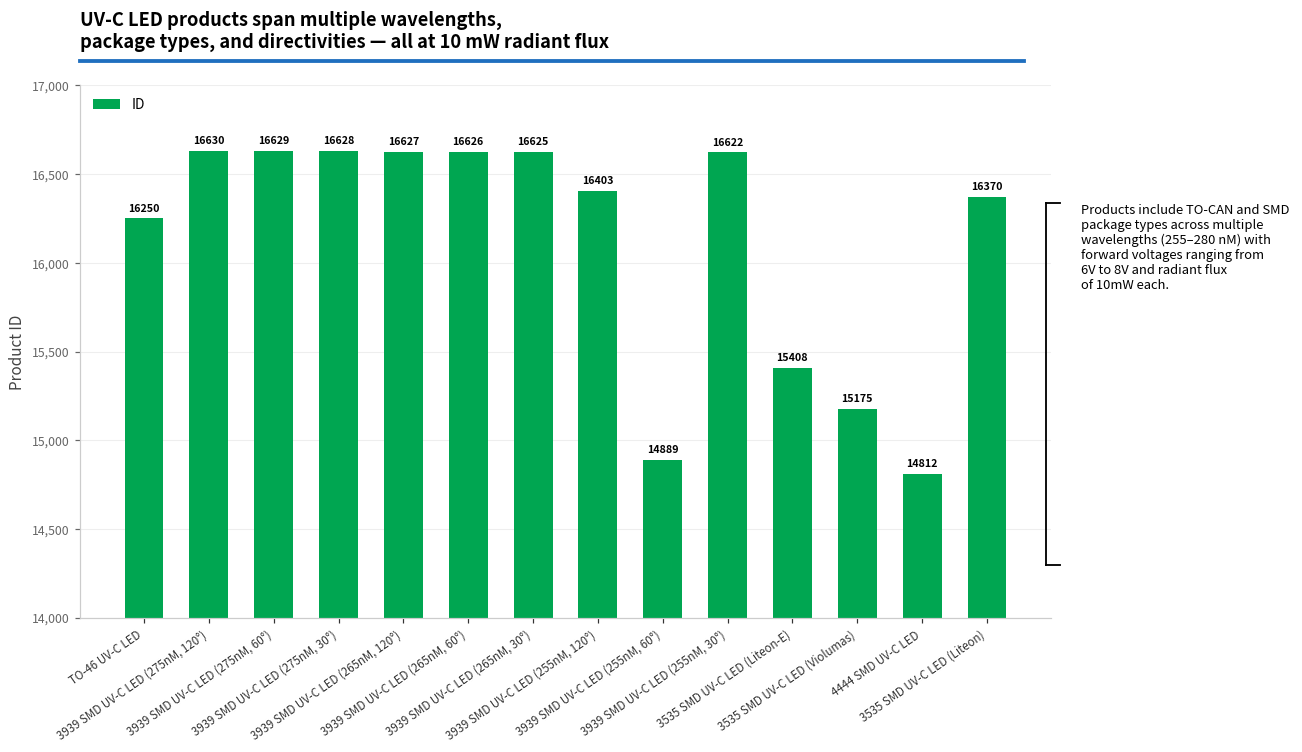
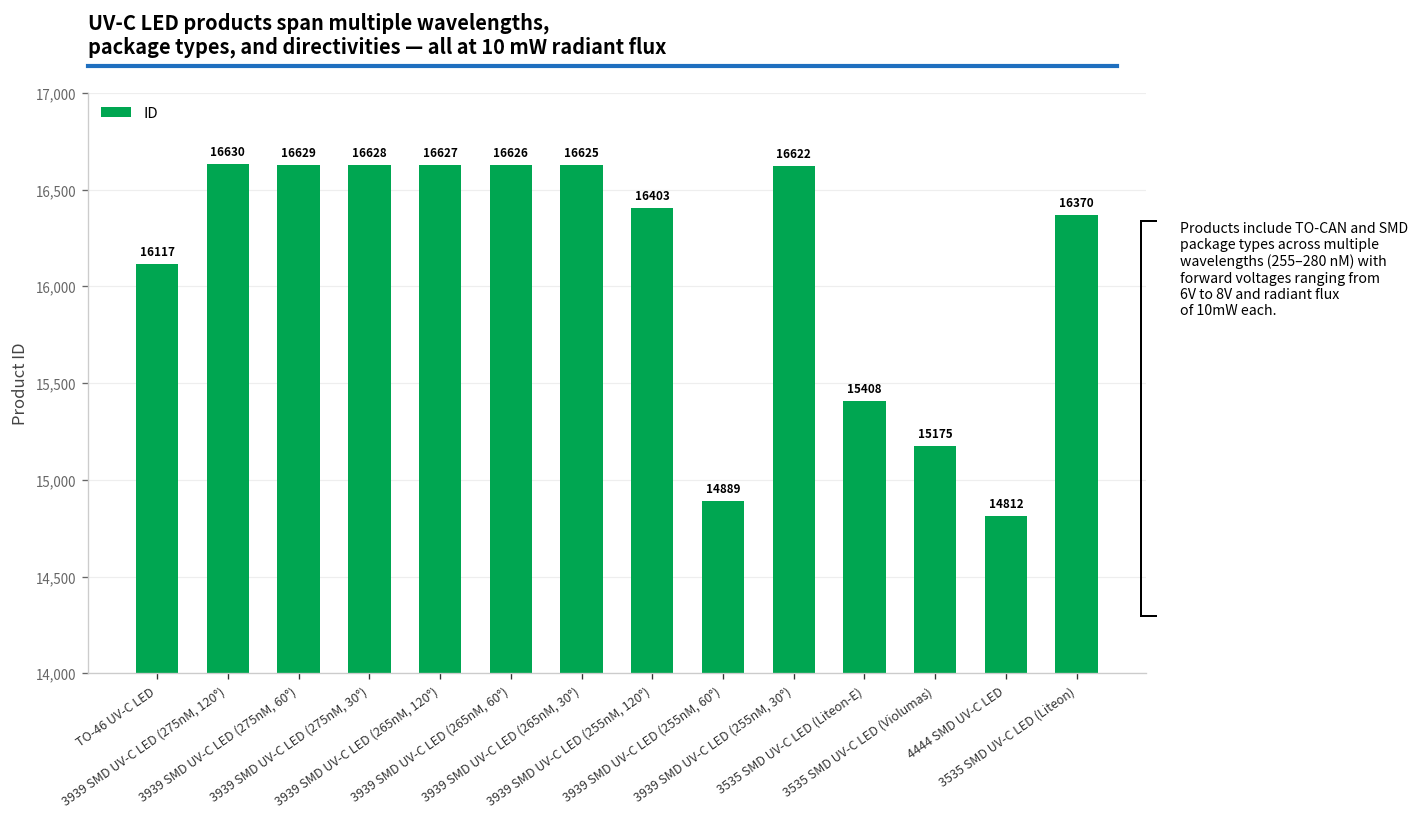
TO-46 UV-C LED: 16250 -> 16117
